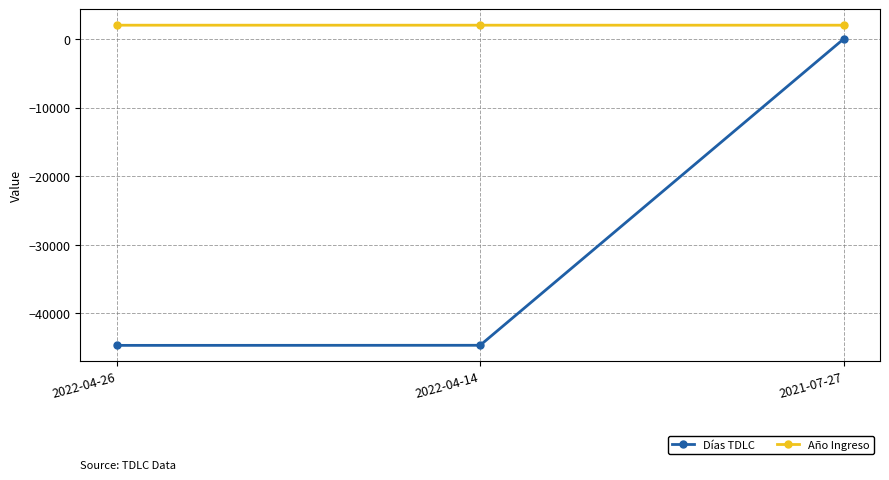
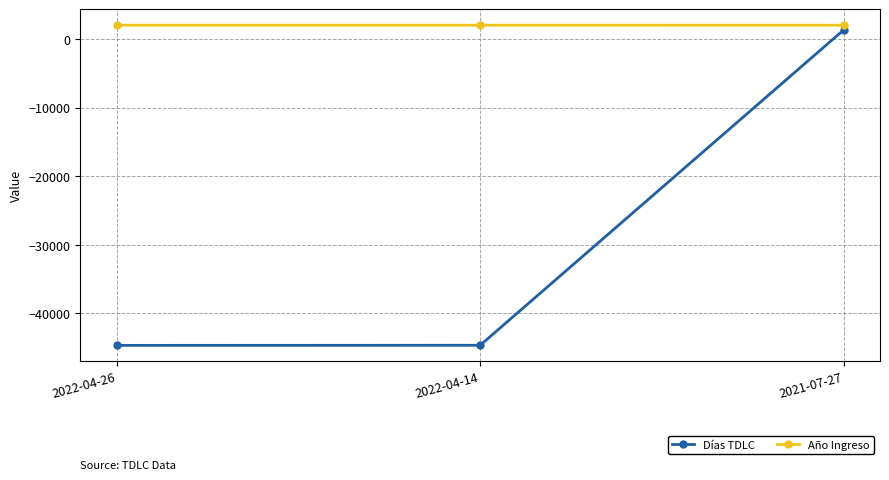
Días TDLC, 2021-07-27: 0 -> 1000
